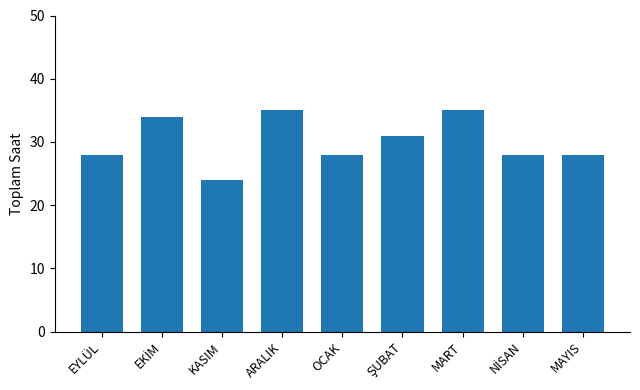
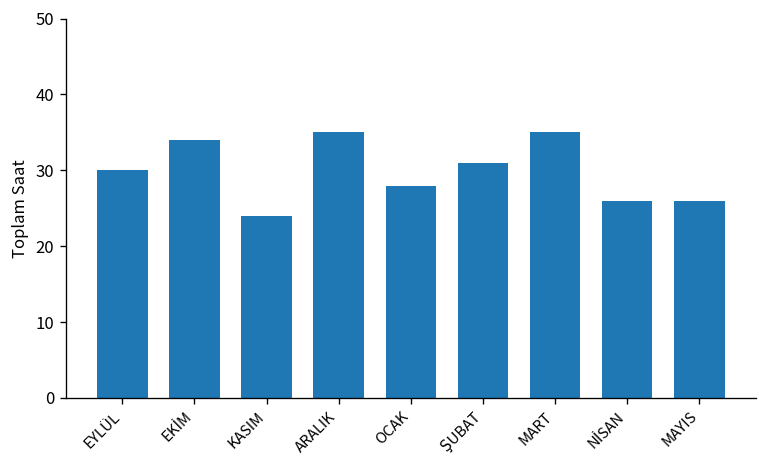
EYLÜL: 28 -> 30
NİSAN: 28 -> 26
MAYIS: 28 -> 26
